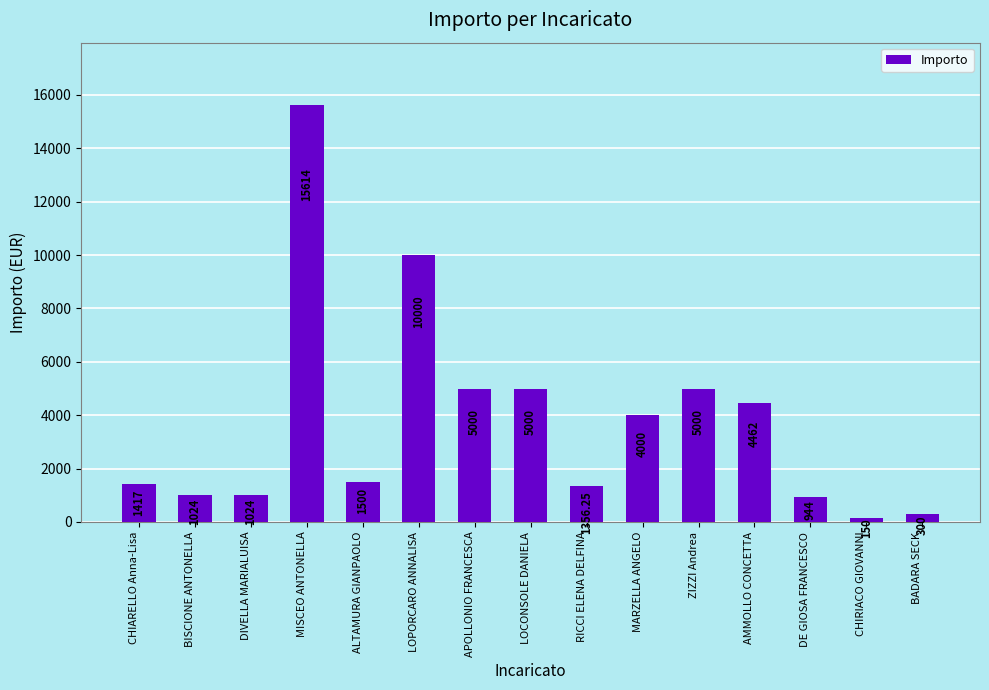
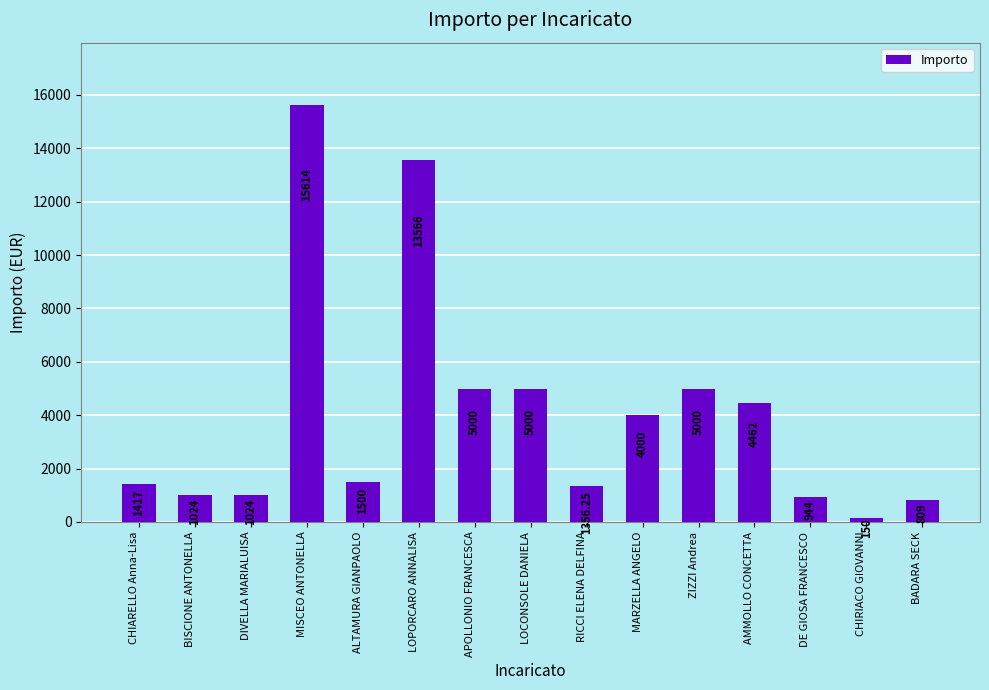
LOPORCARO ANNALISA: 10000 -> 13566
BADARA SECK: 300 -> 809
